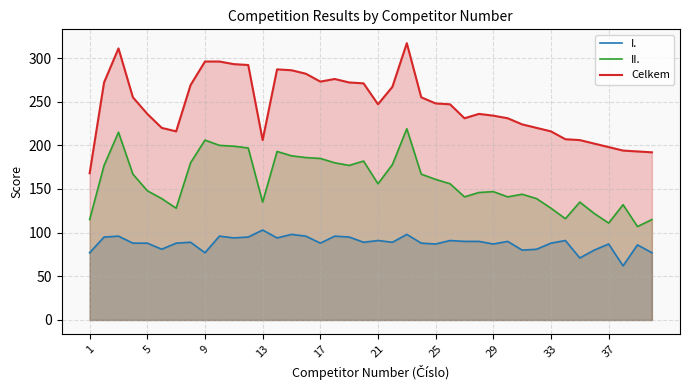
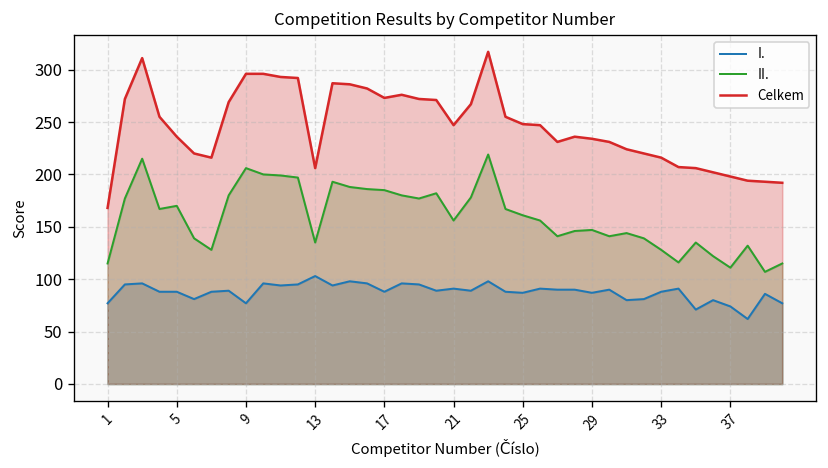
II., 5: 150 -> 170
I., 37: 90 -> 70
